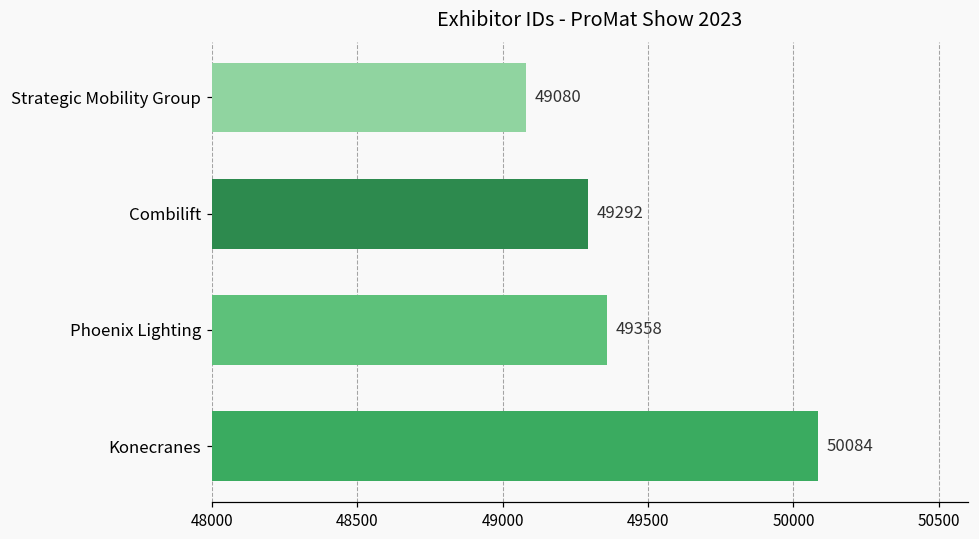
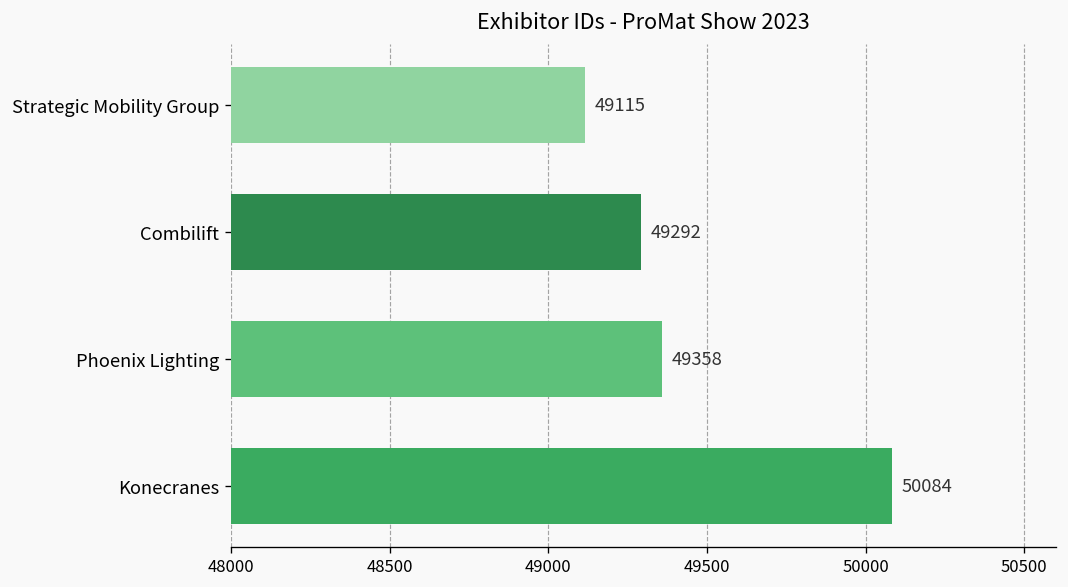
Strategic Mobility Group: 49080 -> 49115
